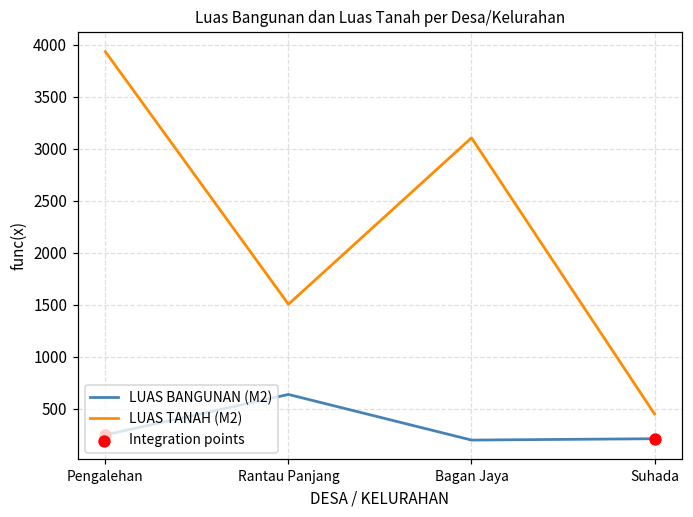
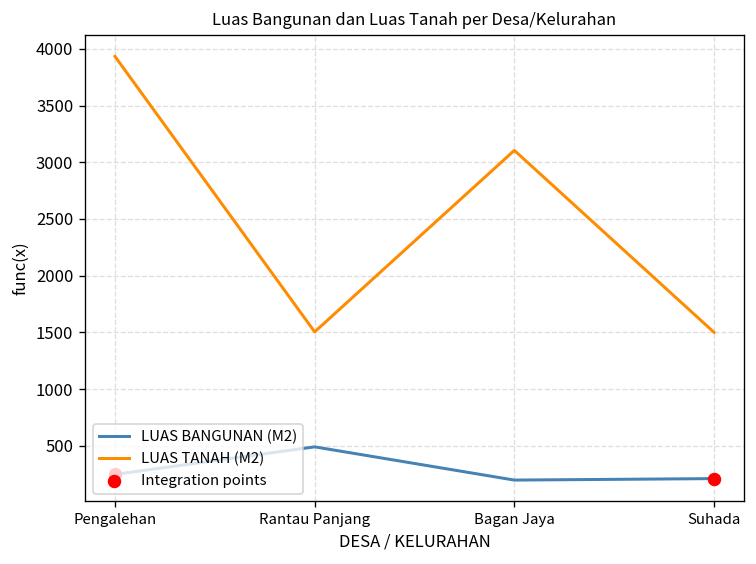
LUAS BANGUNAN (M2), Rantau Panjang: 600 -> 500
LUAS TANAH (M2), Suhada: 400 -> 1500
